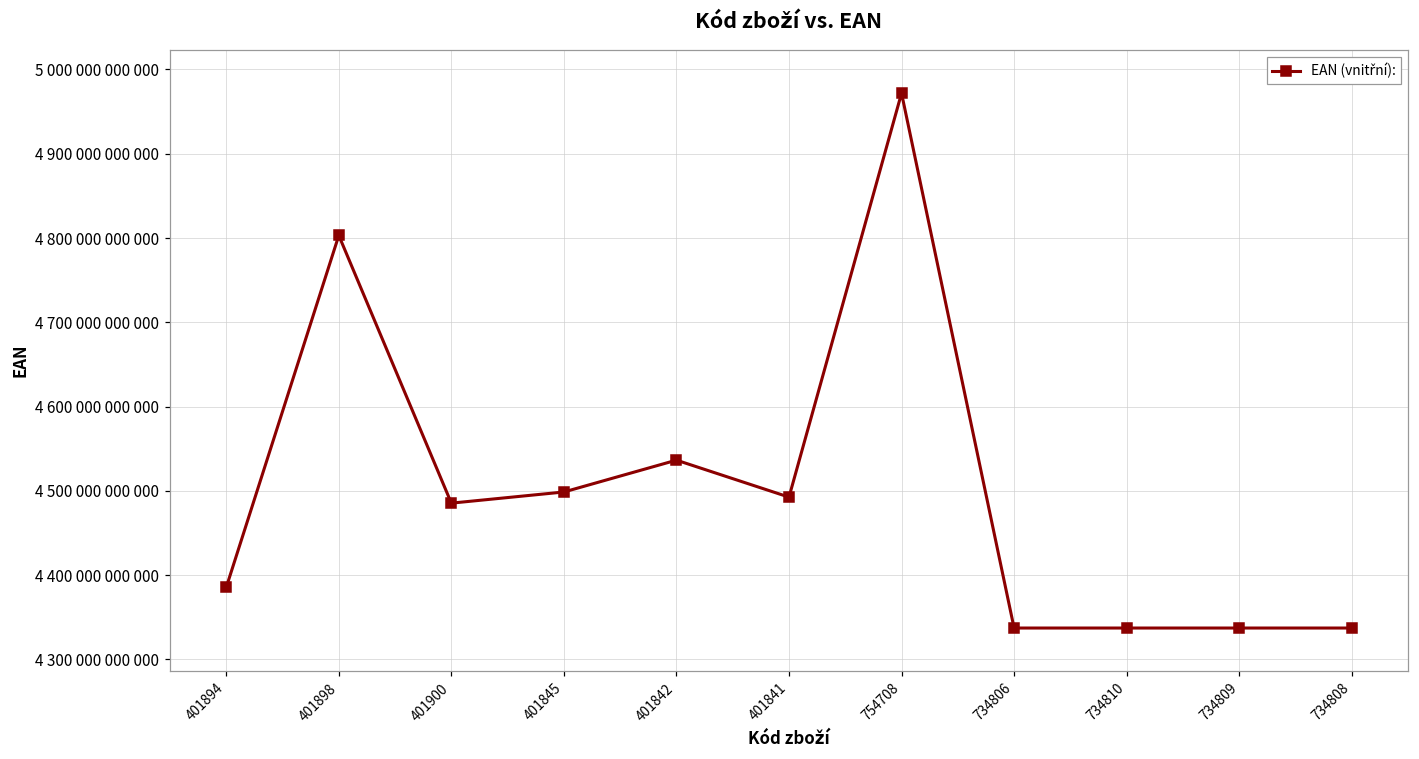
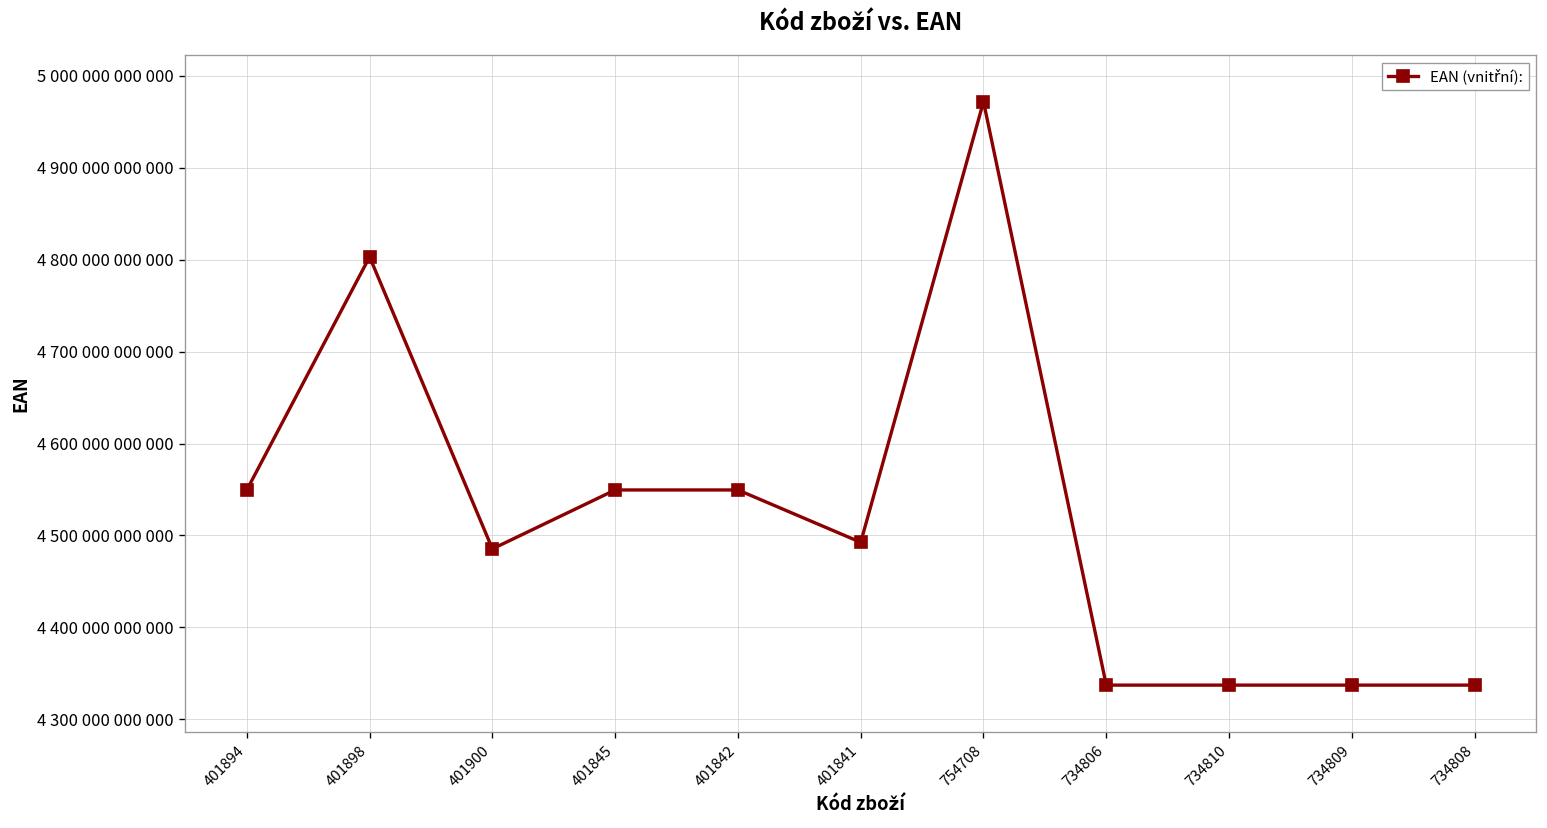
401894: 4390000000000 -> 4550000000000
401845: 4500000000000 -> 4550000000000
401842: 4540000000000 -> 4550000000000
